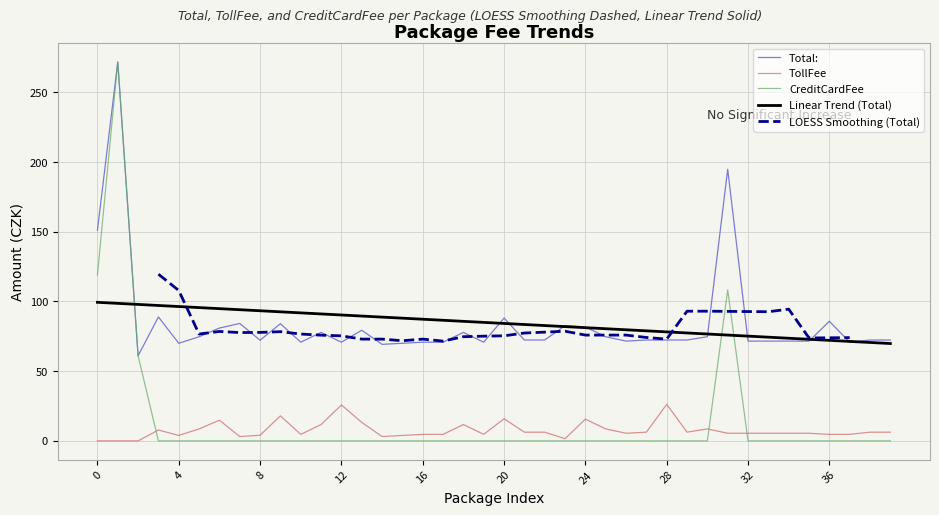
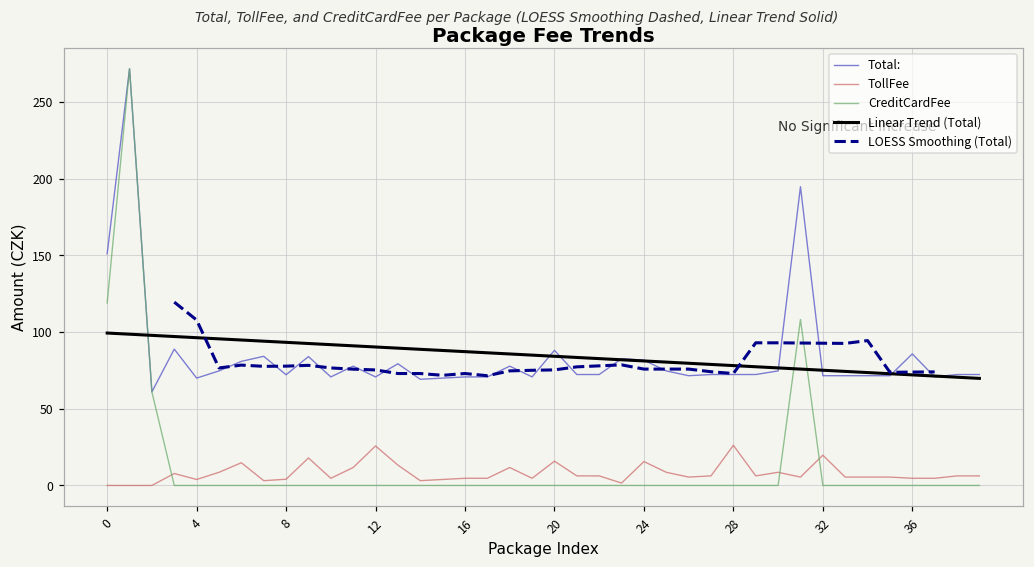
TollFee, 32: 5 -> 20
